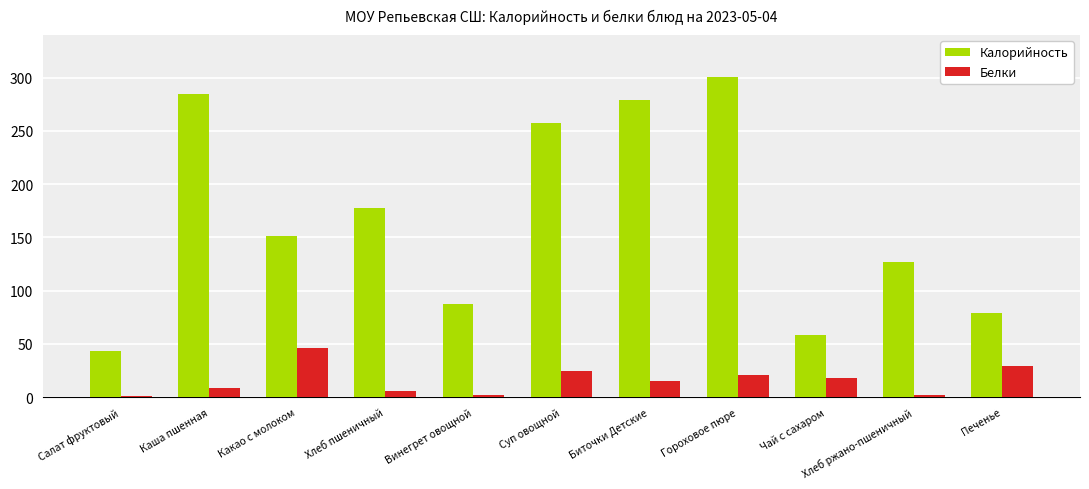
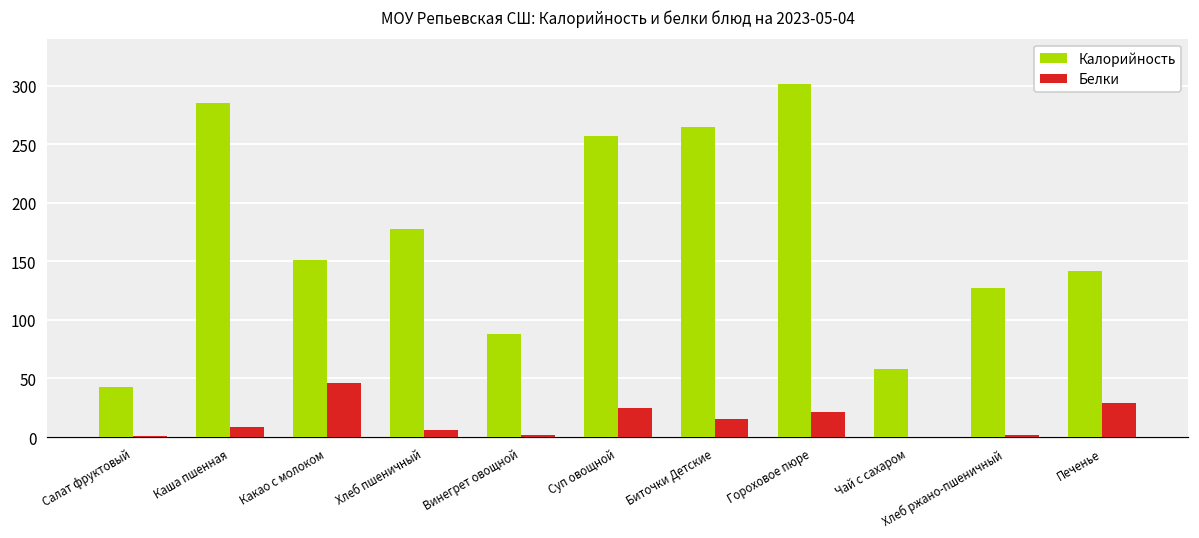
Калорийность, Биточки Детские: 279 -> 265
Белки, Чай с сахаром: 18 -> 0
Калорийность, Печенье: 79 -> 142
